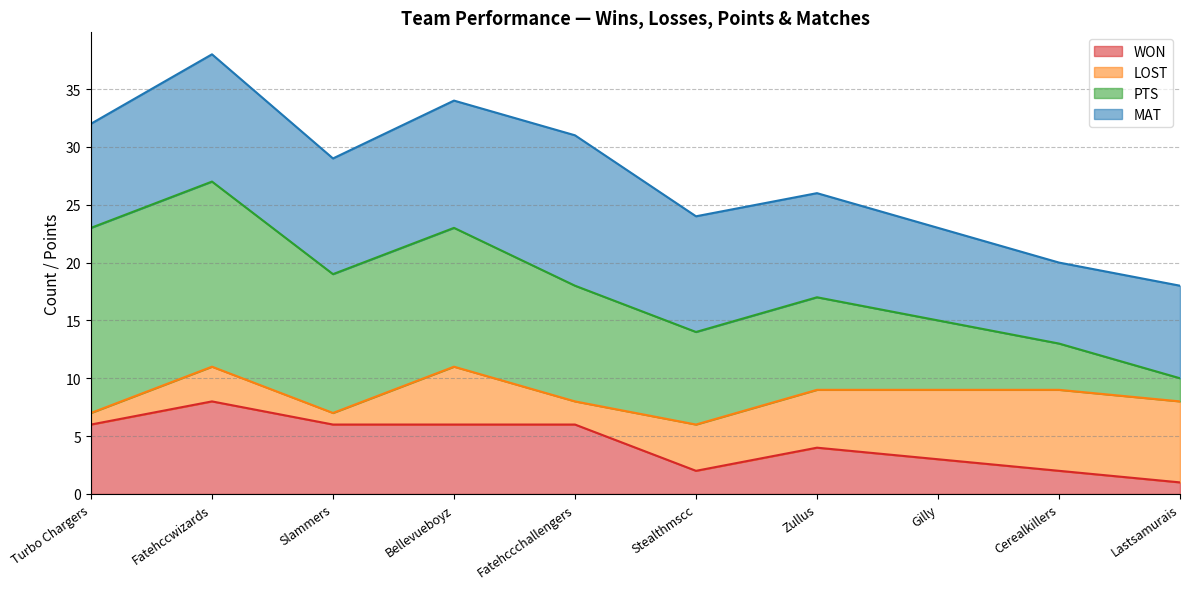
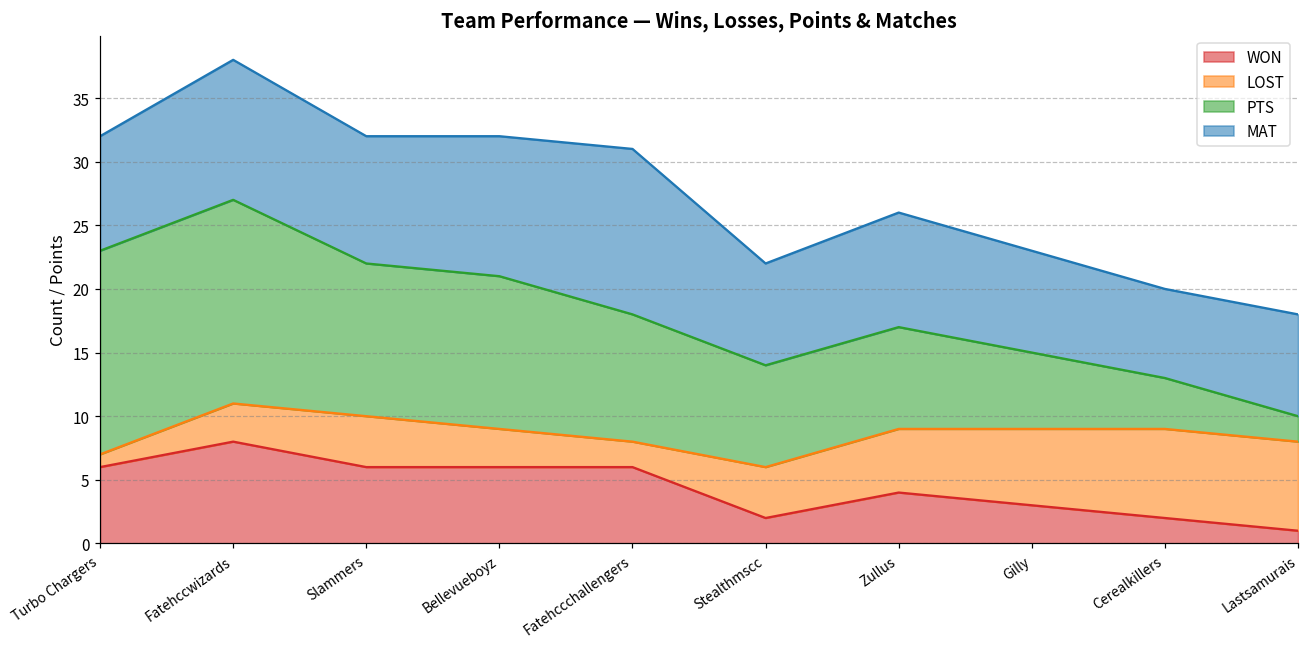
LOST, Slammers: 1 -> 4
LOST, Bellevueboyz: 5 -> 3
MAT, Stealthmscc: 10 -> 8
